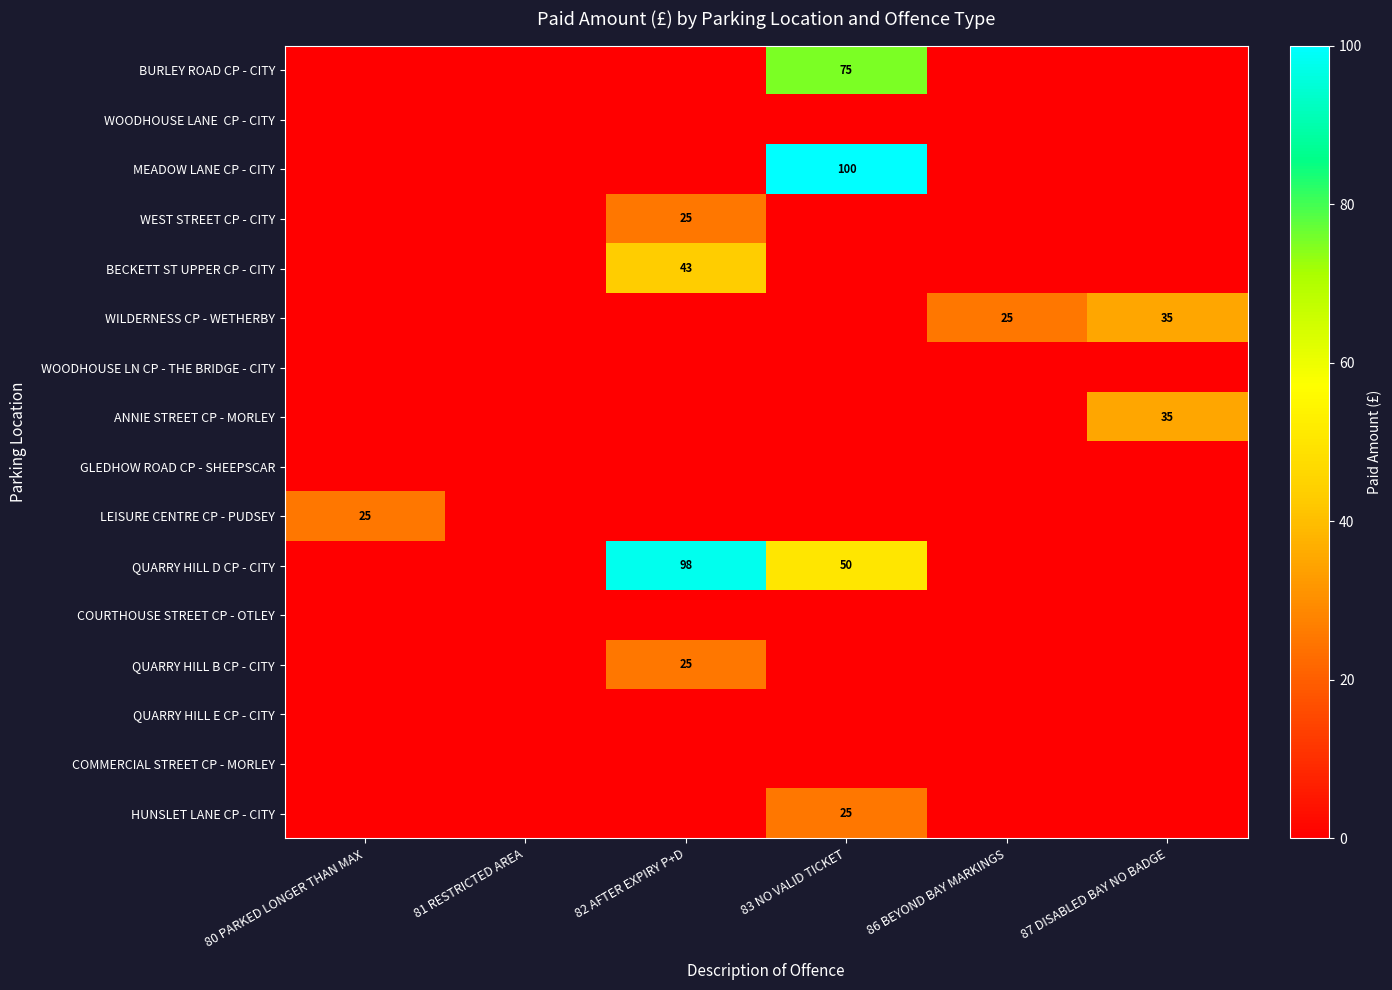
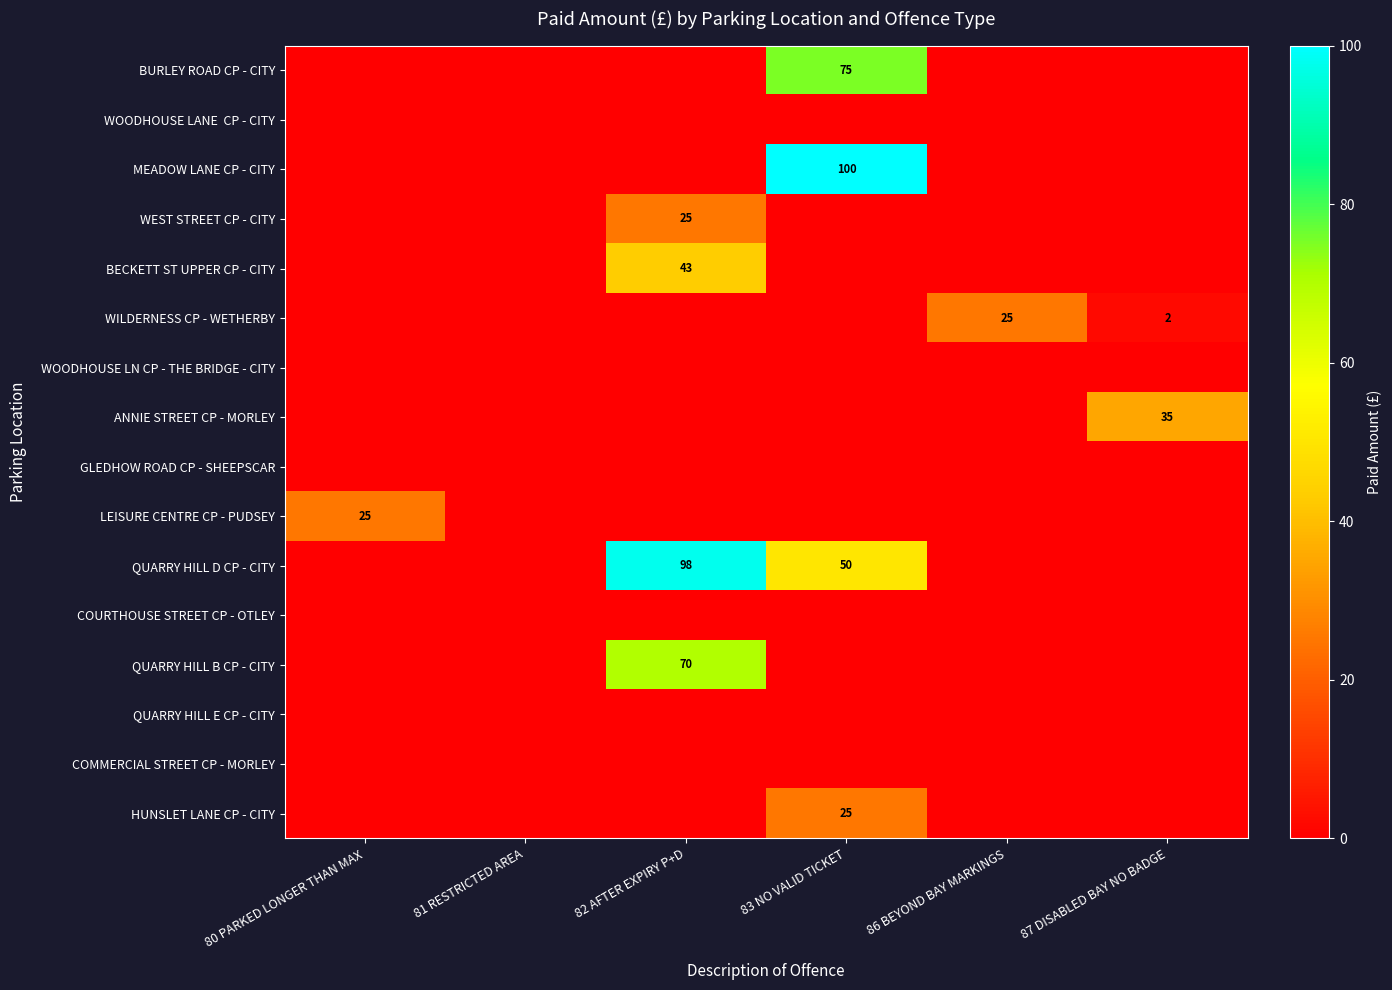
WILDERNESS CP - WETHERBY, 87 DISABLED BAY NO BADGE: 35 -> 2
QUARRY HILL B CP - CITY, 82 AFTER EXPIRY P+D: 25 -> 70
